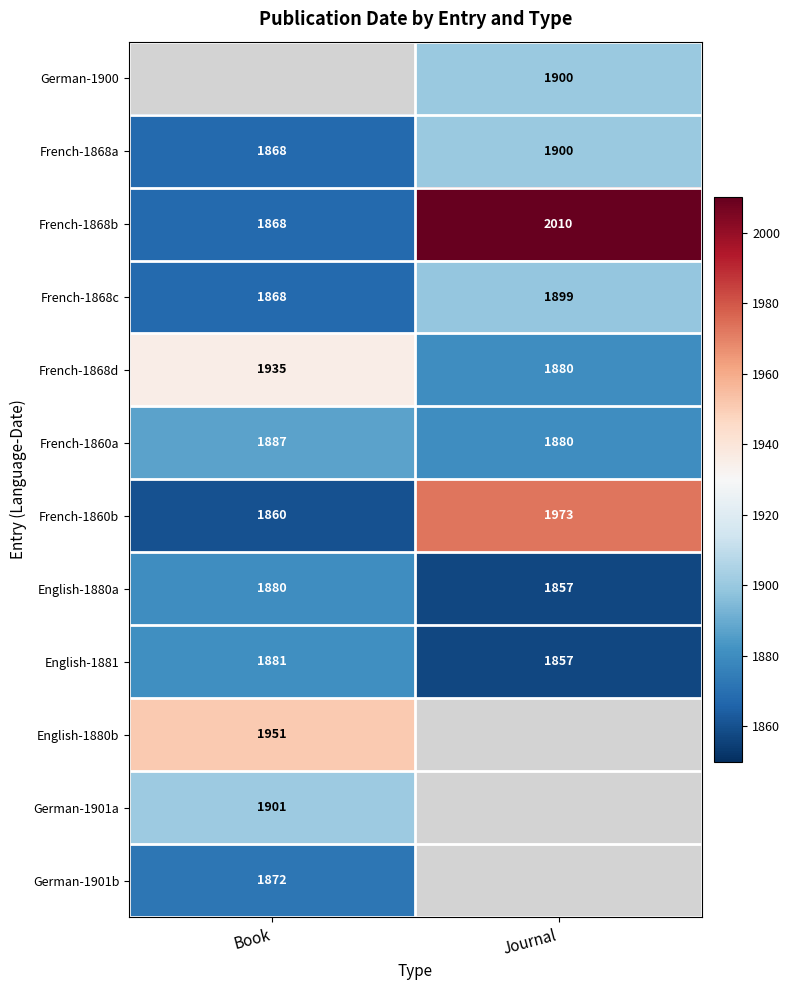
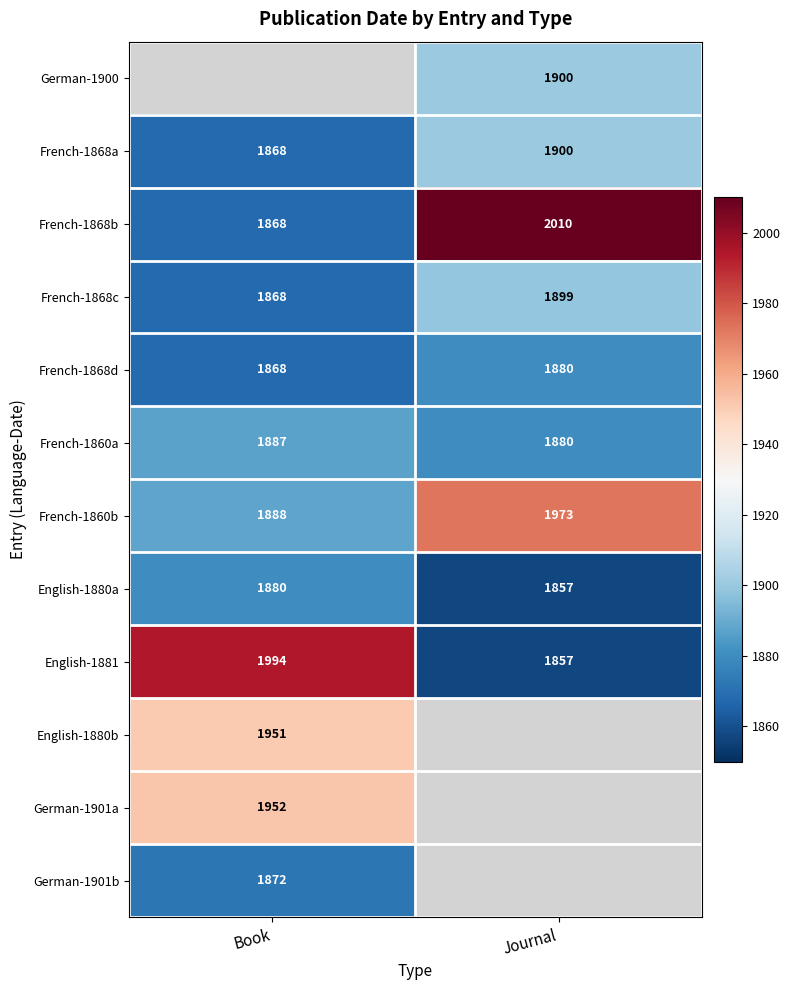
French-1868d, Book: 1935 -> 1868
French-1860b, Book: 1860 -> 1888
English-1881, Book: 1881 -> 1994
German-1901a, Book: 1901 -> 1952
